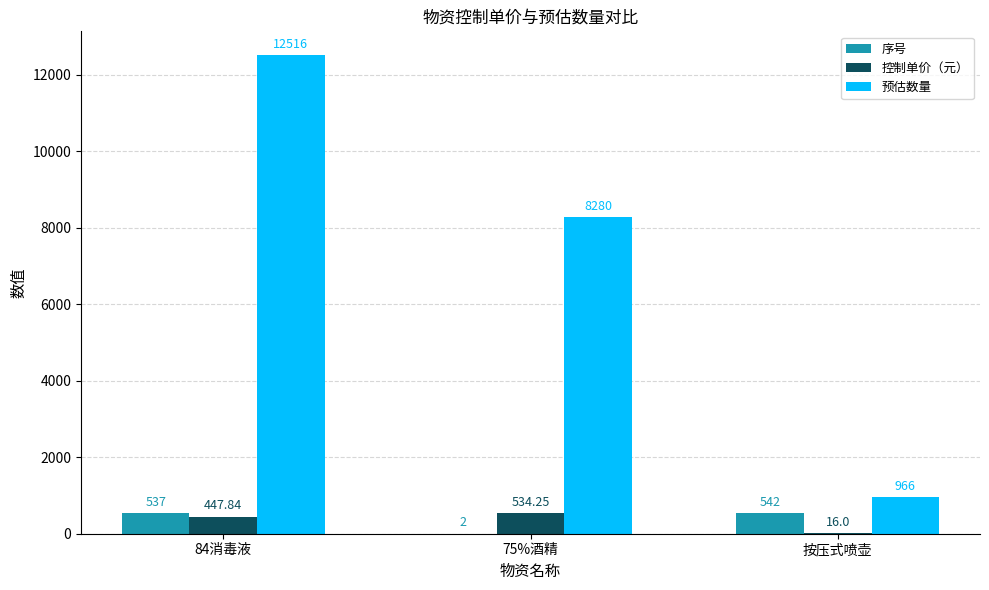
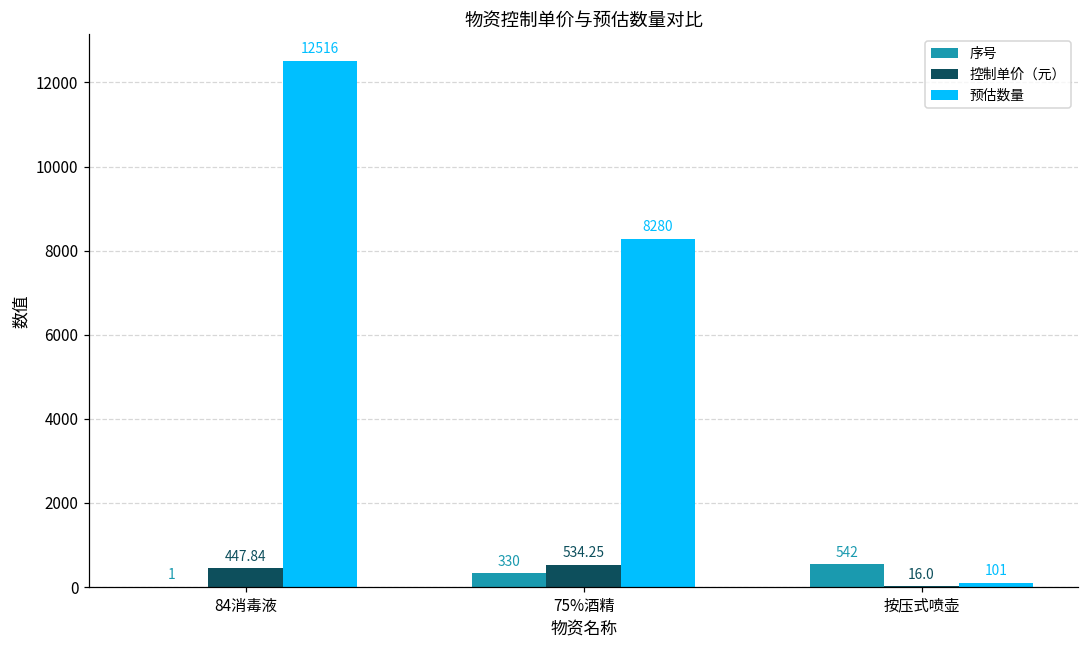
序号, 84消毒液: 537 -> 1
序号, 75%酒精: 2 -> 330
预估数量, 按压式喷壶: 966 -> 101
